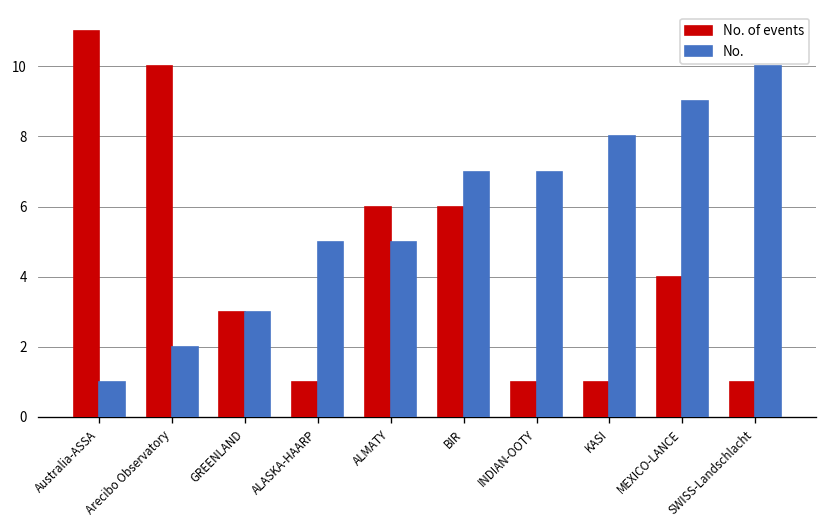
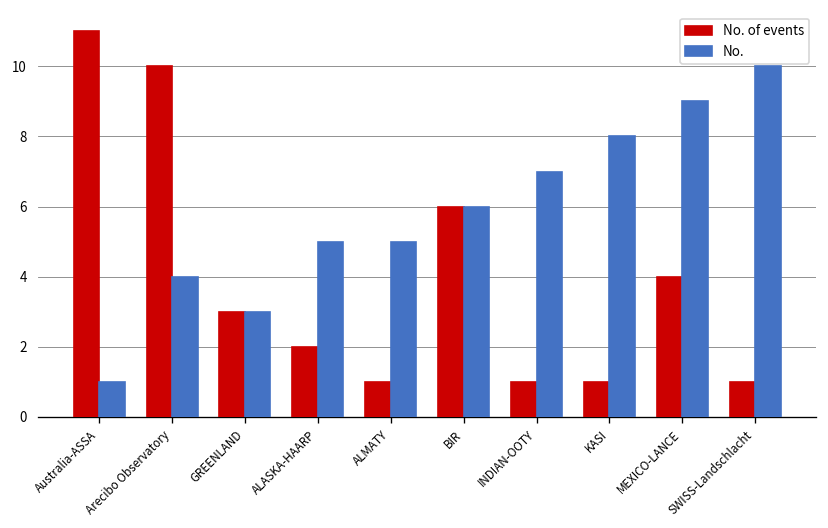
No., Arecibo Observatory: 2 -> 4
No. of events, ALASKA-HAARP: 1 -> 2
No. of events, ALMATY: 6 -> 1
No., BIR: 7 -> 6
